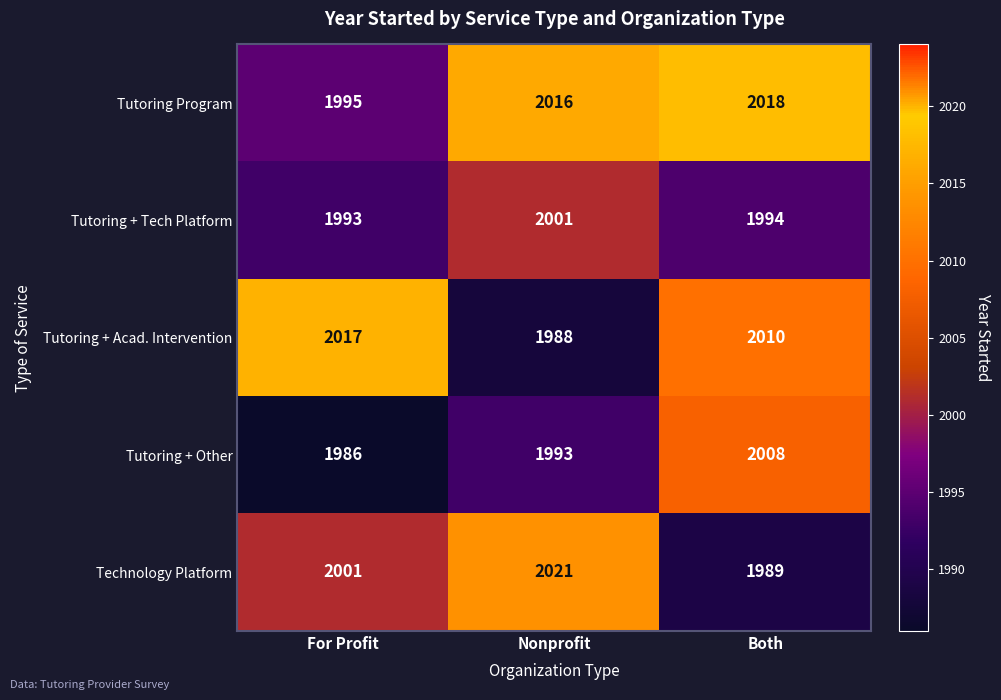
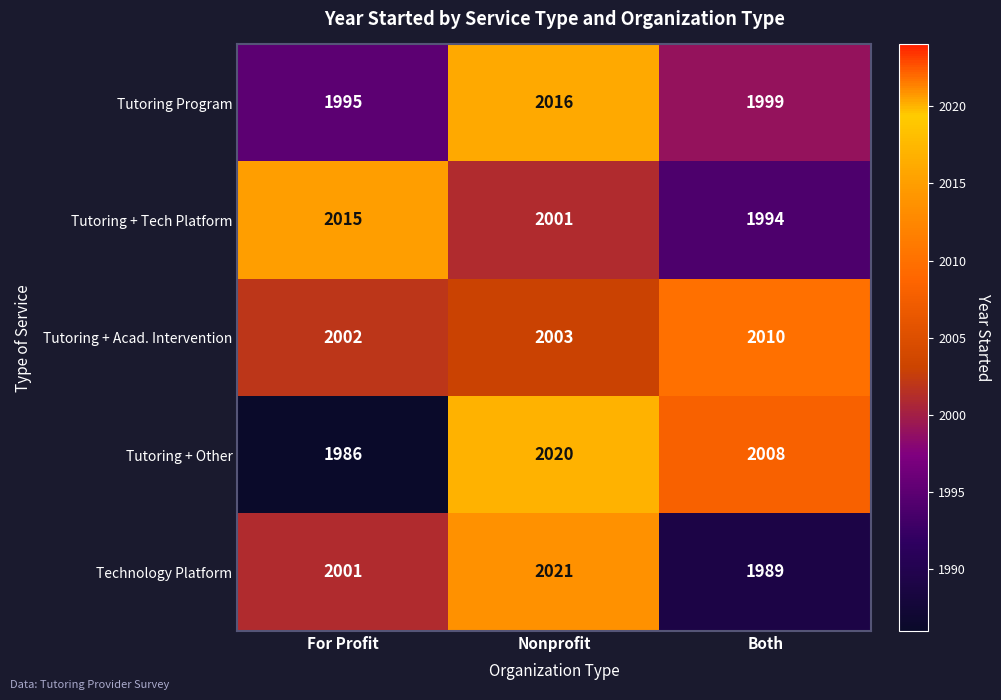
Tutoring Program, Both: 2018 -> 1999
Tutoring + Tech Platform, For Profit: 1993 -> 2015
Tutoring + Acad. Intervention, For Profit: 2017 -> 2002
Tutoring + Acad. Intervention, Nonprofit: 1988 -> 2003
Tutoring + Other, Nonprofit: 1993 -> 2020
